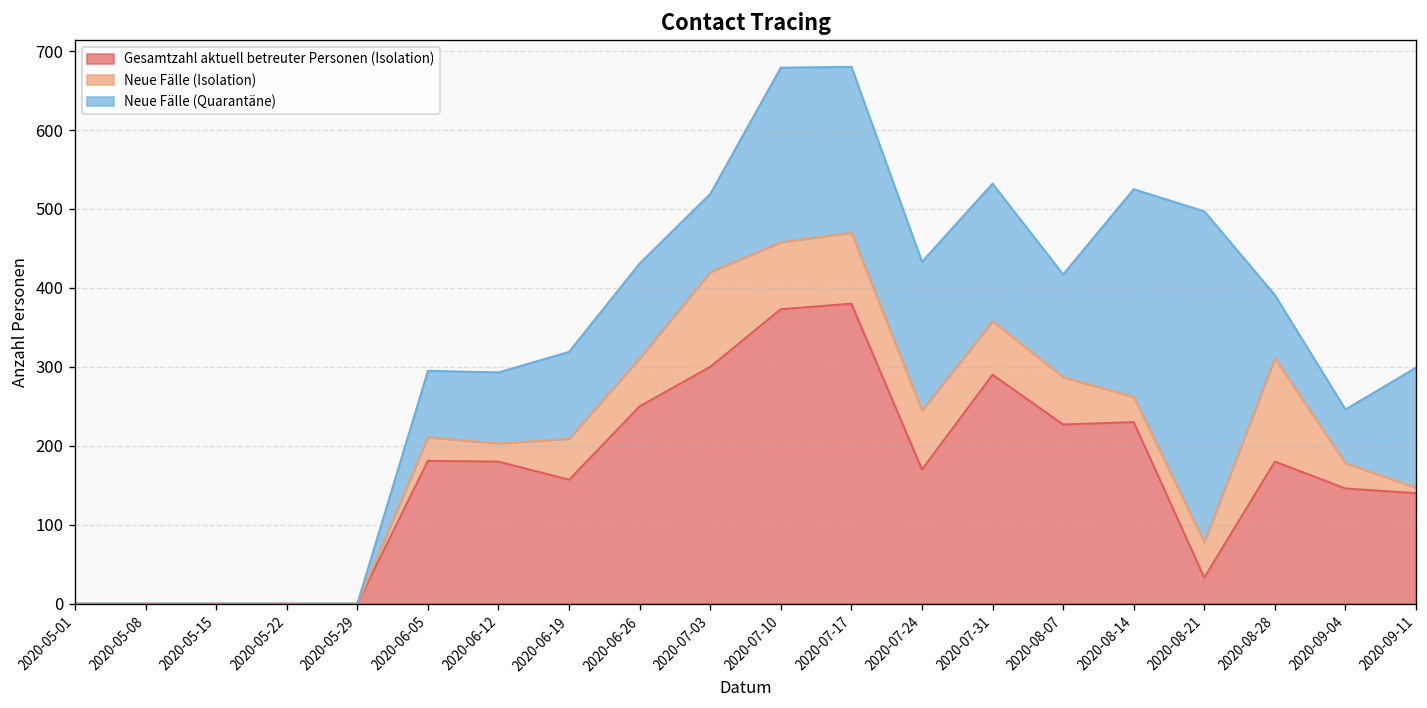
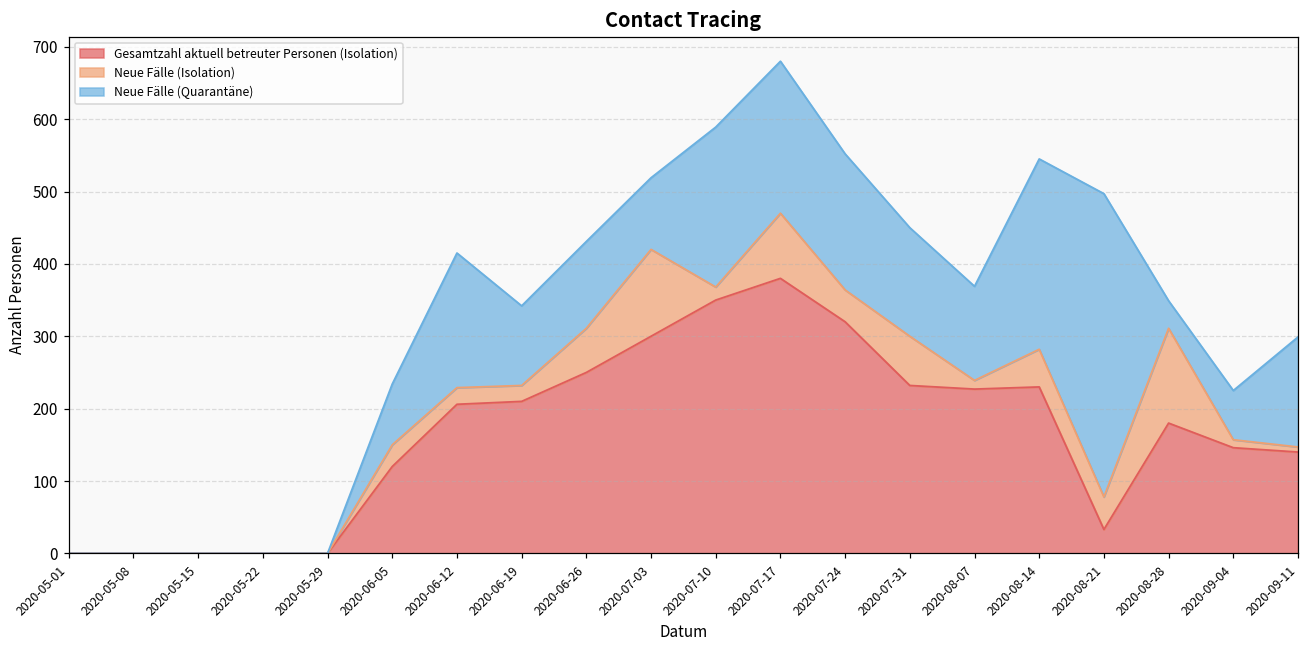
Gesamtzahl aktuell betreuter Personen (Isolation), 2020-06-05: 180 -> 120
Gesamtzahl aktuell betreuter Personen (Isolation), 2020-06-12: 180 -> 210
Neue Fälle (Quarantäne), 2020-06-12: 90 -> 190
Gesamtzahl aktuell betreuter Personen (Isolation), 2020-06-19: 160 -> 210
Neue Fälle (Isolation), 2020-06-19: 50 -> 20
Gesamtzahl aktuell betreuter Personen (Isolation), 2020-07-10: 370 -> 350
Neue Fälle (Isolation), 2020-07-10: 90 -> 20
Gesamtzahl aktuell betreuter Personen (Isolation), 2020-07-24: 170 -> 320
Neue Fälle (Isolation), 2020-07-24: 80 -> 40
Gesamtzahl aktuell betreuter Personen (Isolation), 2020-07-31: 290 -> 230
Neue Fälle (Quarantäne), 2020-07-31: 170 -> 150
Neue Fälle (Isolation), 2020-08-07: 60 -> 10
Neue Fälle (Isolation), 2020-08-14: 30 -> 50
Neue Fälle (Quarantäne), 2020-08-28: 80 -> 40
Neue Fälle (Isolation), 2020-09-04: 30 -> 10
